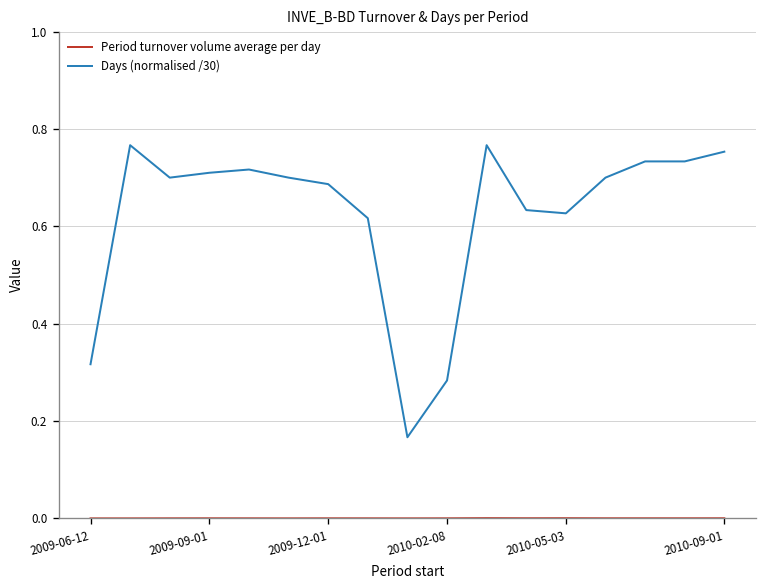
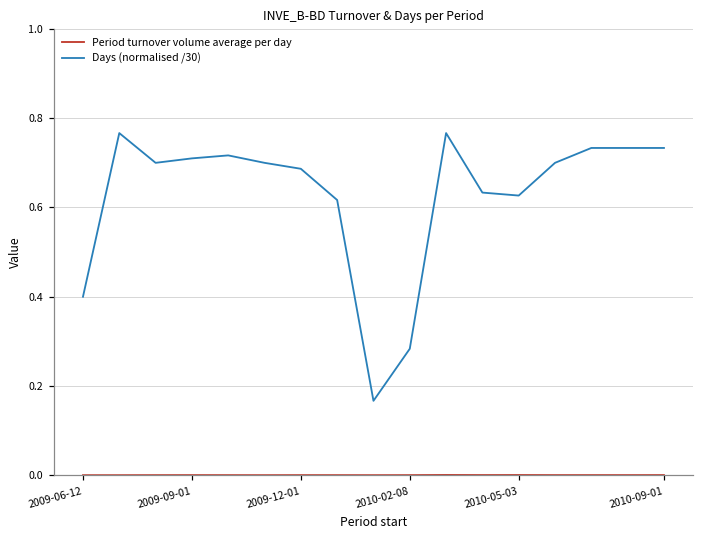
Days (normalised /30), 2009-06-12: 0.32 -> 0.40
Days (normalised /30), 2010-09-01: 0.75 -> 0.73
